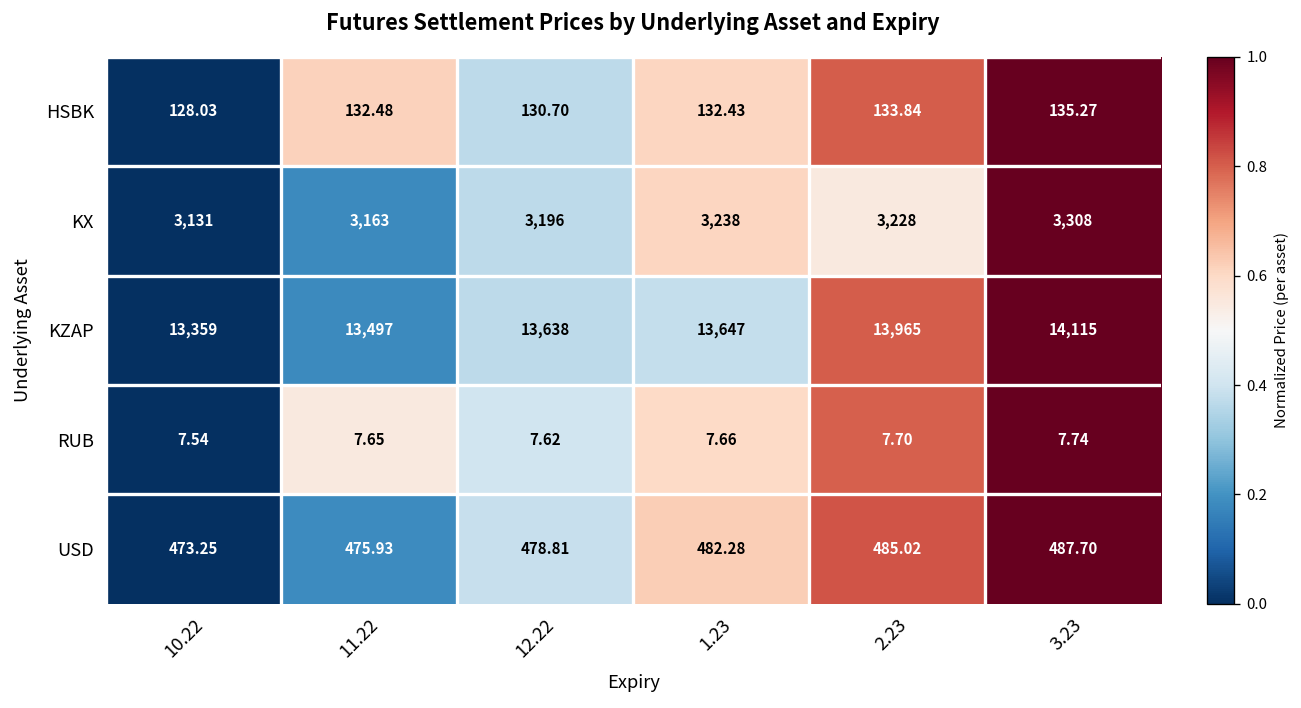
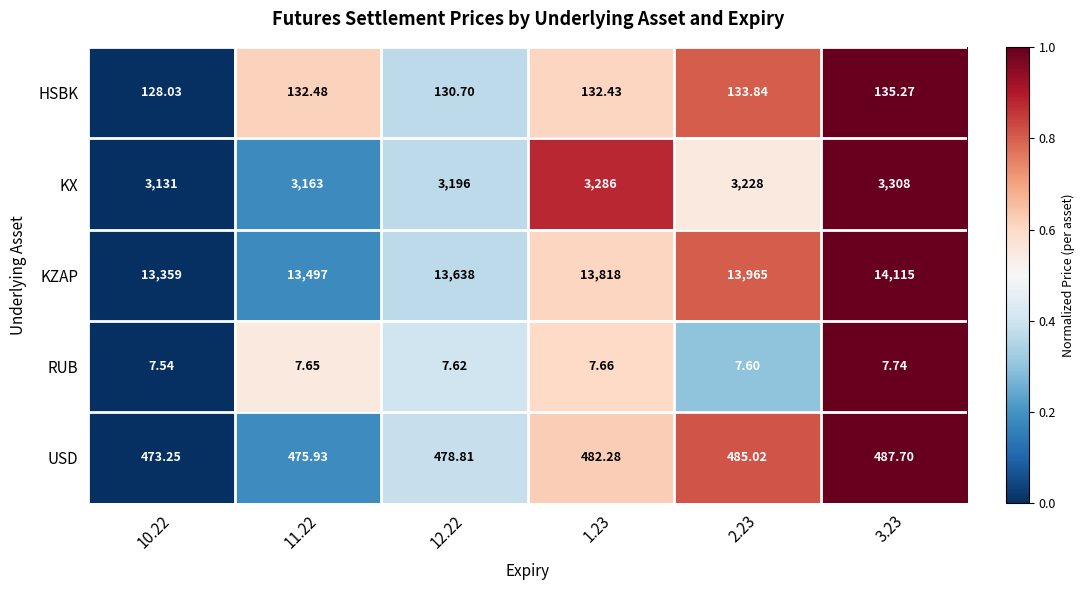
KX, 1.23: 3,238 -> 3,286
KZAP, 1.23: 13,647 -> 13,818
RUB, 2.23: 7.70 -> 7.60
